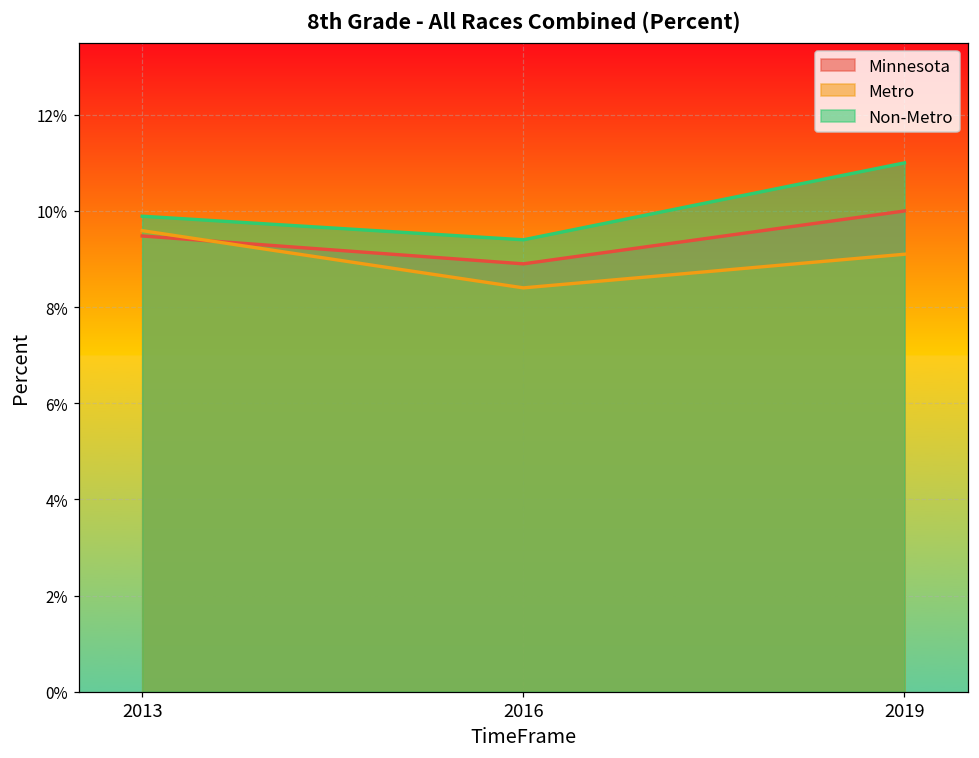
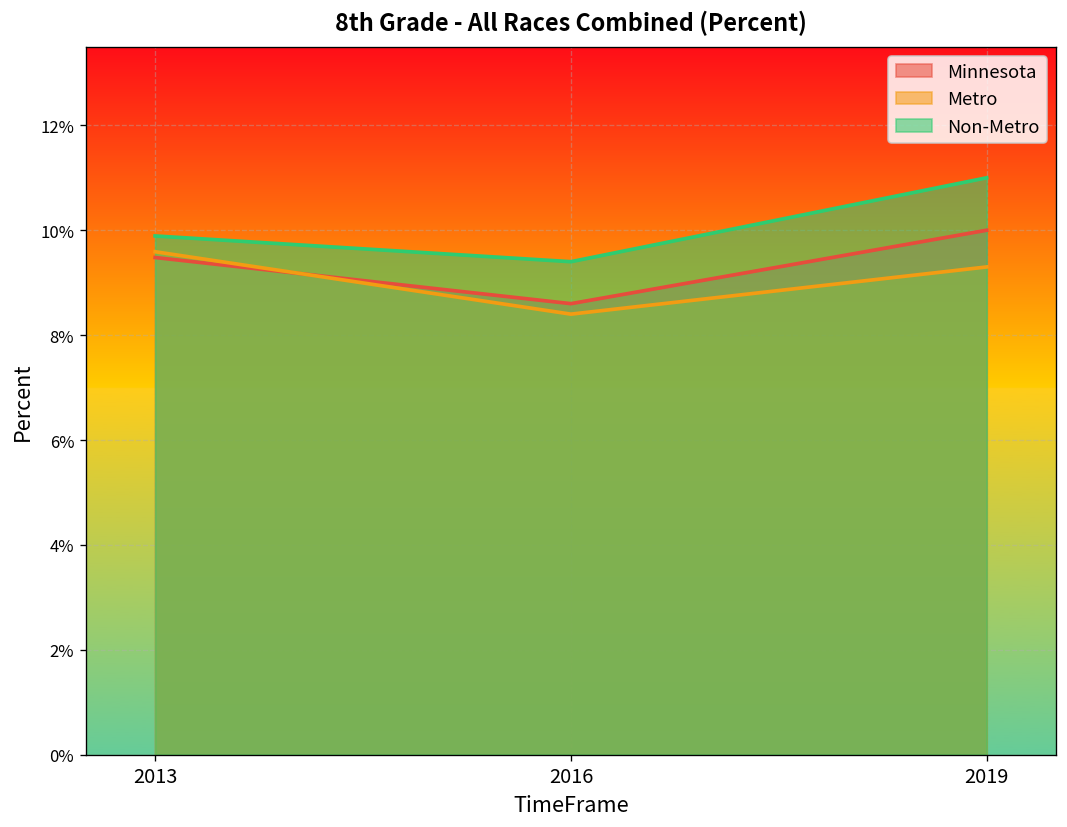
Minnesota, 2016: 8.9% -> 8.6%
Metro, 2019: 9.1% -> 9.3%
